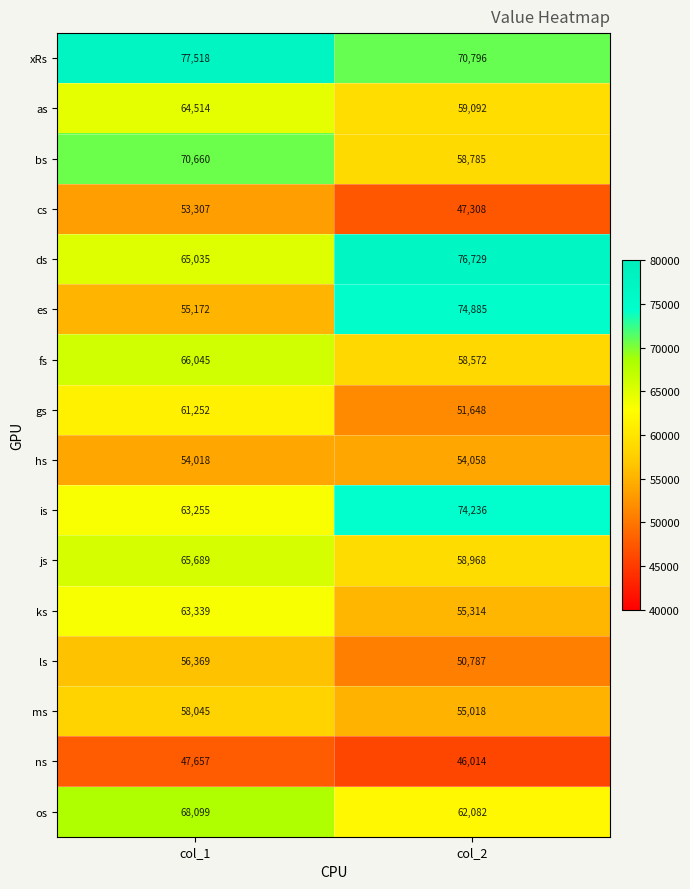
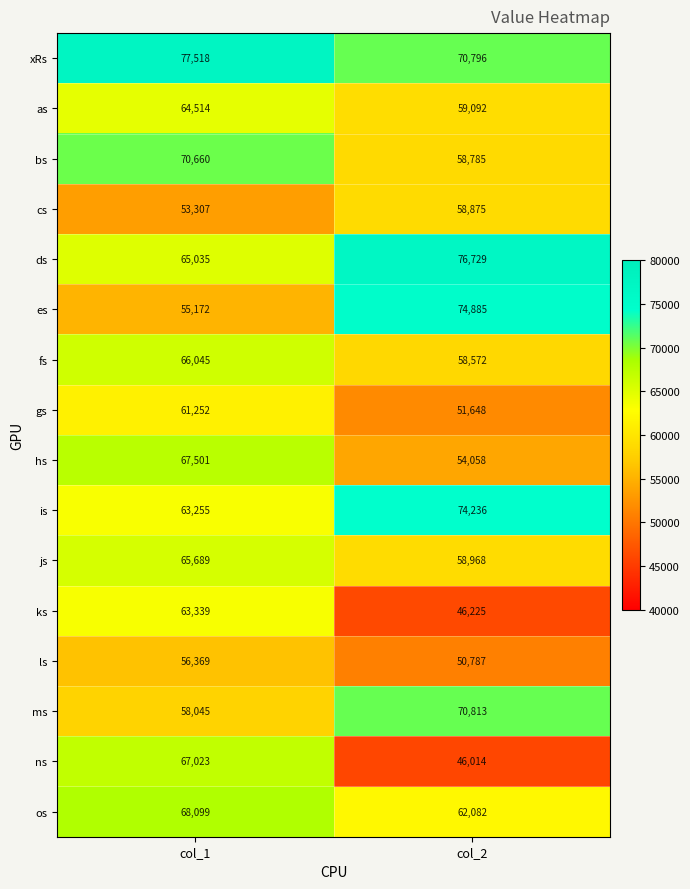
cs, col_2: 47,308 -> 58,875
hs, col_1: 54,018 -> 67,501
ks, col_2: 55,314 -> 46,225
ms, col_2: 55,018 -> 70,813
ns, col_1: 47,657 -> 67,023
